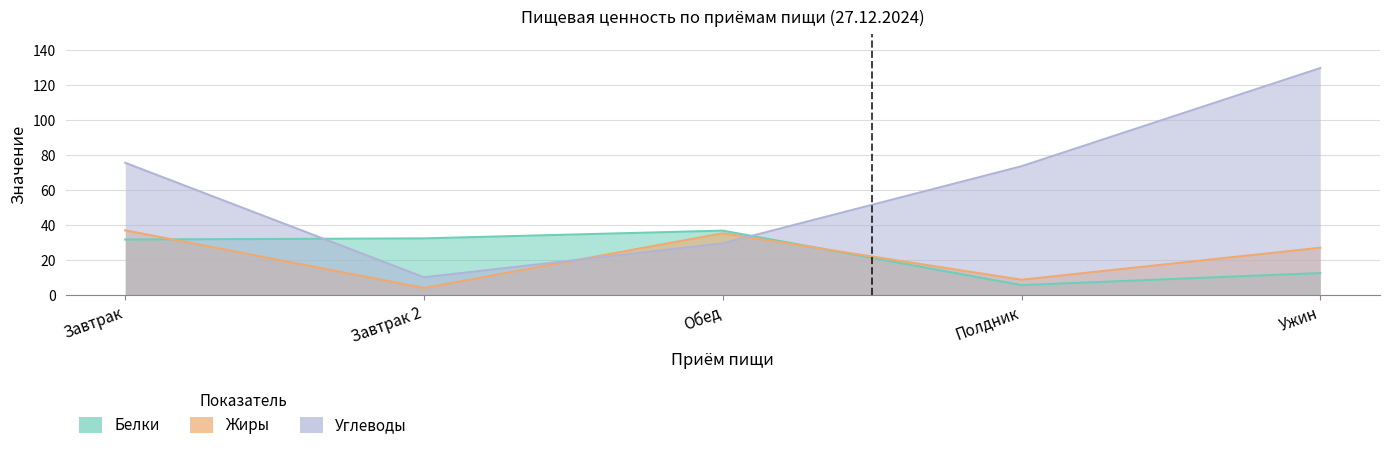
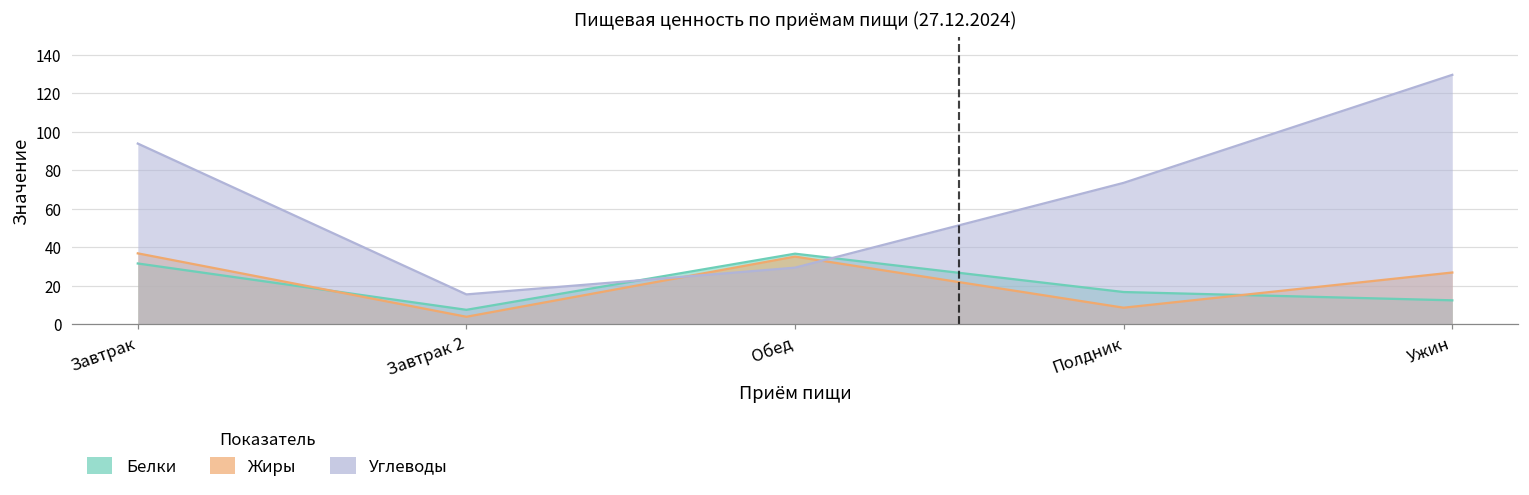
Углеводы, Завтрак: 75 -> 94
Белки, Завтрак 2: 32 -> 8
Углеводы, Завтрак 2: 10 -> 16
Белки, Полдник: 6 -> 17
